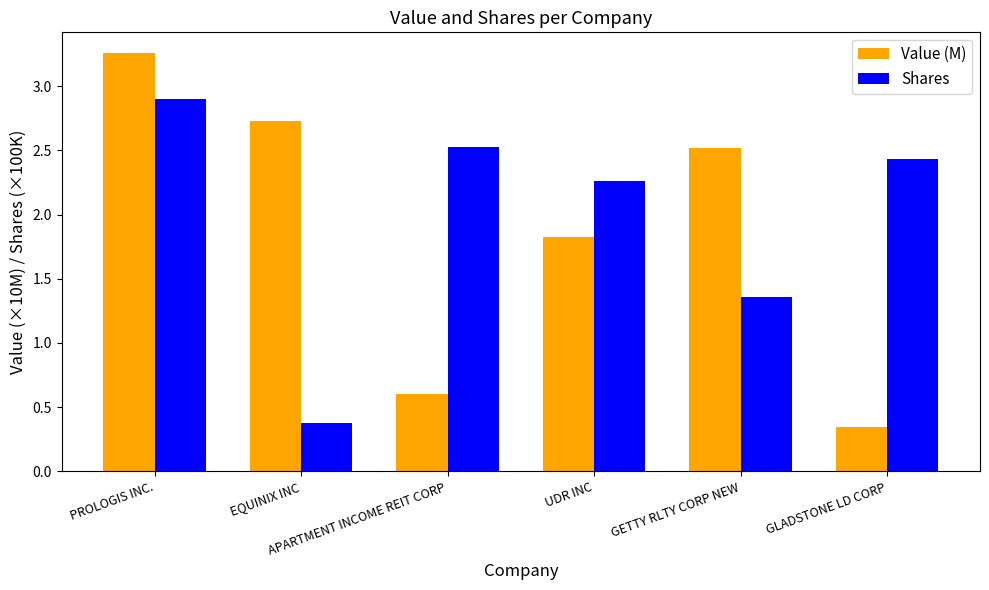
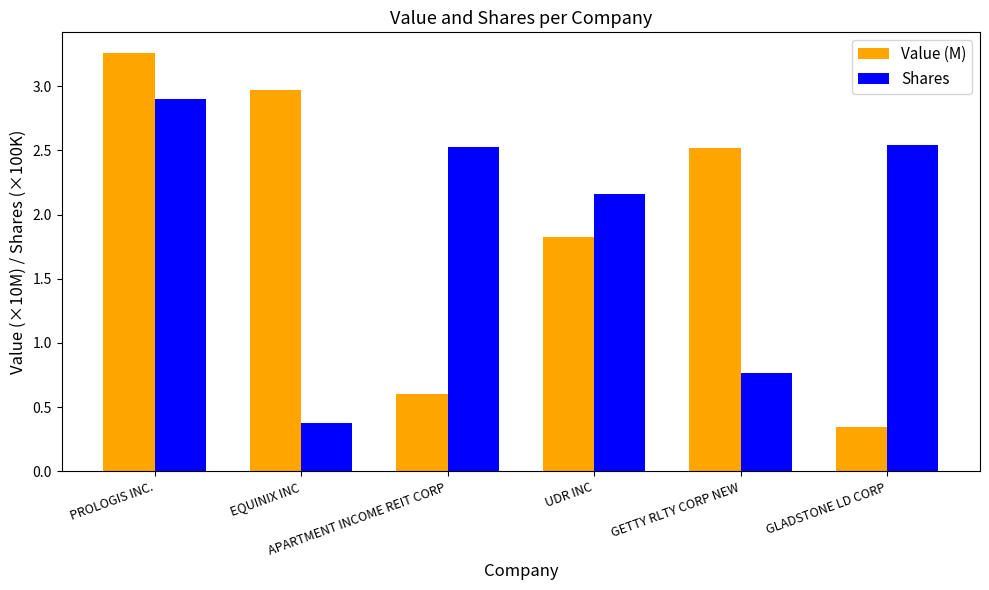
Value (M), EQUINIX INC: 2.73 -> 2.97
Shares, UDR INC: 2.26 -> 2.16
Shares, GETTY RLTY CORP NEW: 1.36 -> 0.76
Shares, GLADSTONE LD CORP: 2.43 -> 2.54
